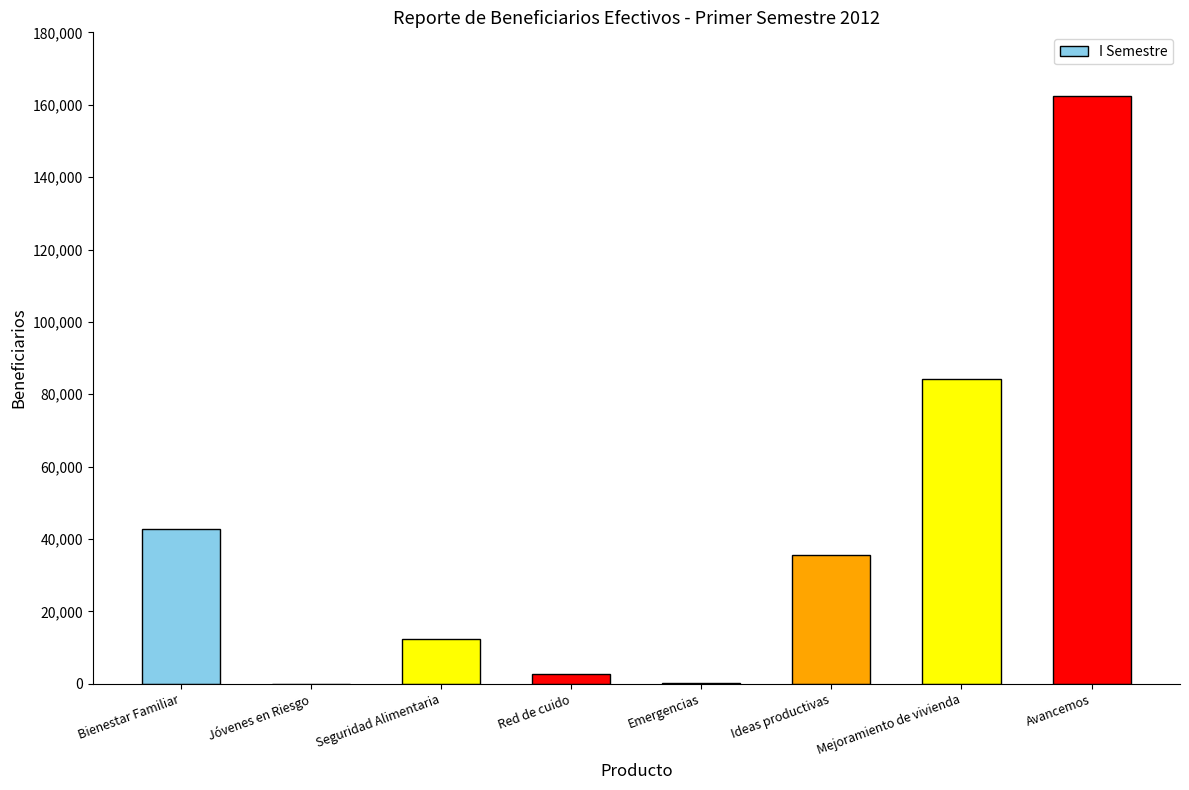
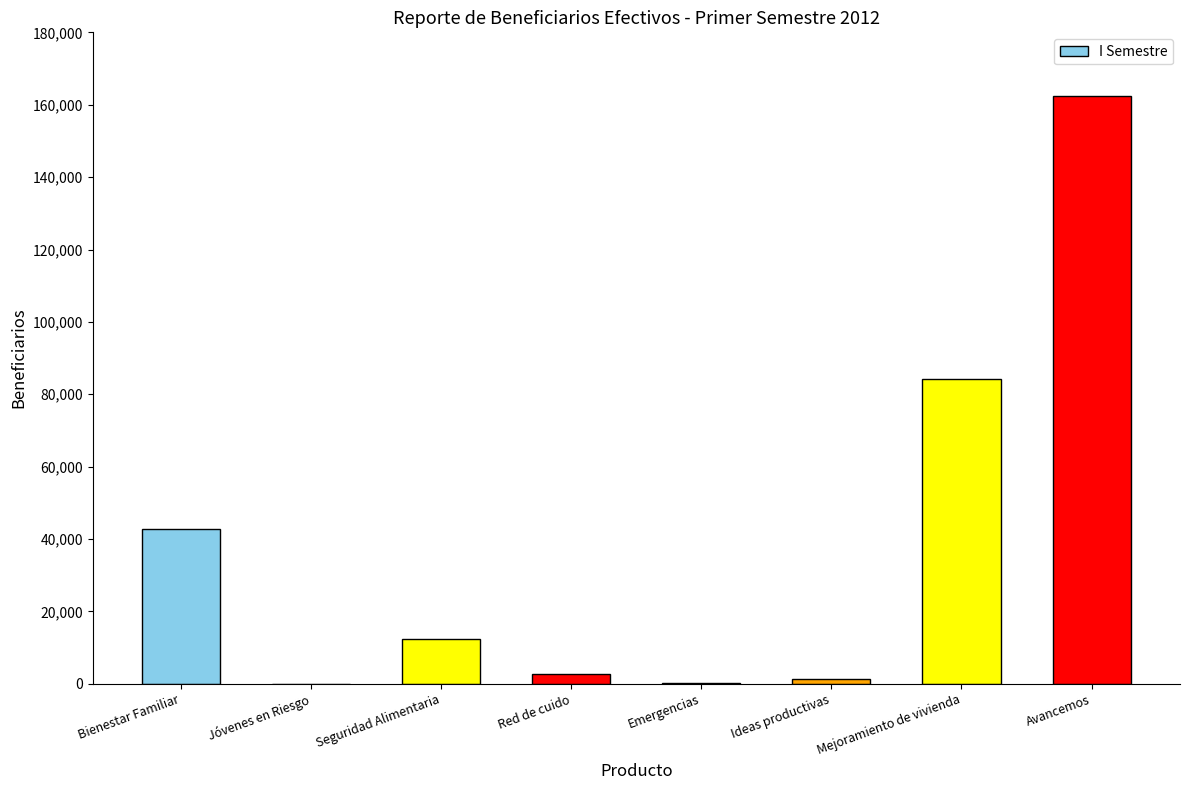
Ideas productivas: 36,000 -> 1,000
